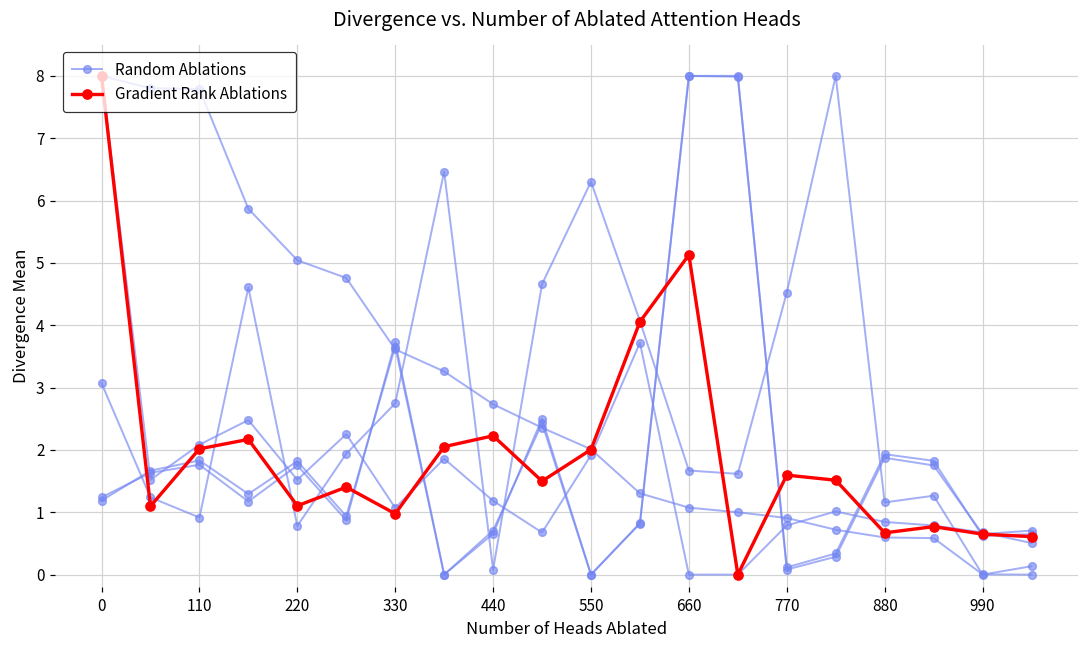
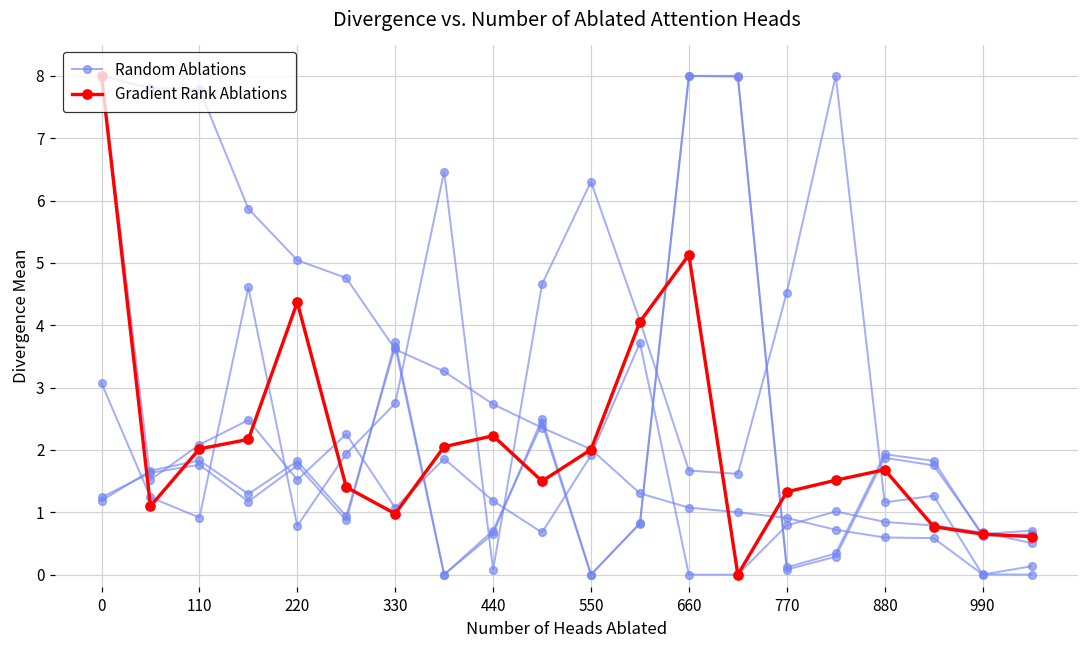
Gradient Rank Ablations, 220: 1.1 -> 4.4
Gradient Rank Ablations, 770: 1.6 -> 1.3
Gradient Rank Ablations, 880: 0.7 -> 1.7
